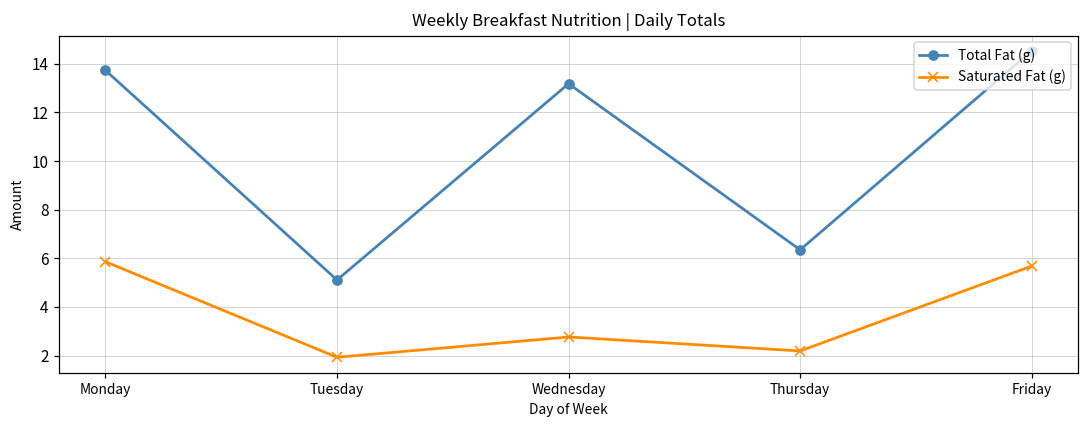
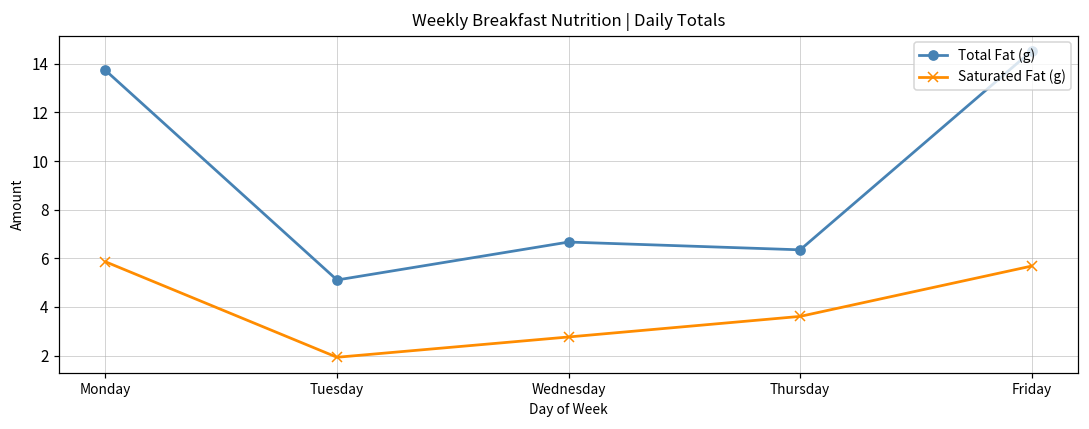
Total Fat (g), Wednesday: 13.2 -> 6.7
Saturated Fat (g), Thursday: 2.2 -> 3.6
